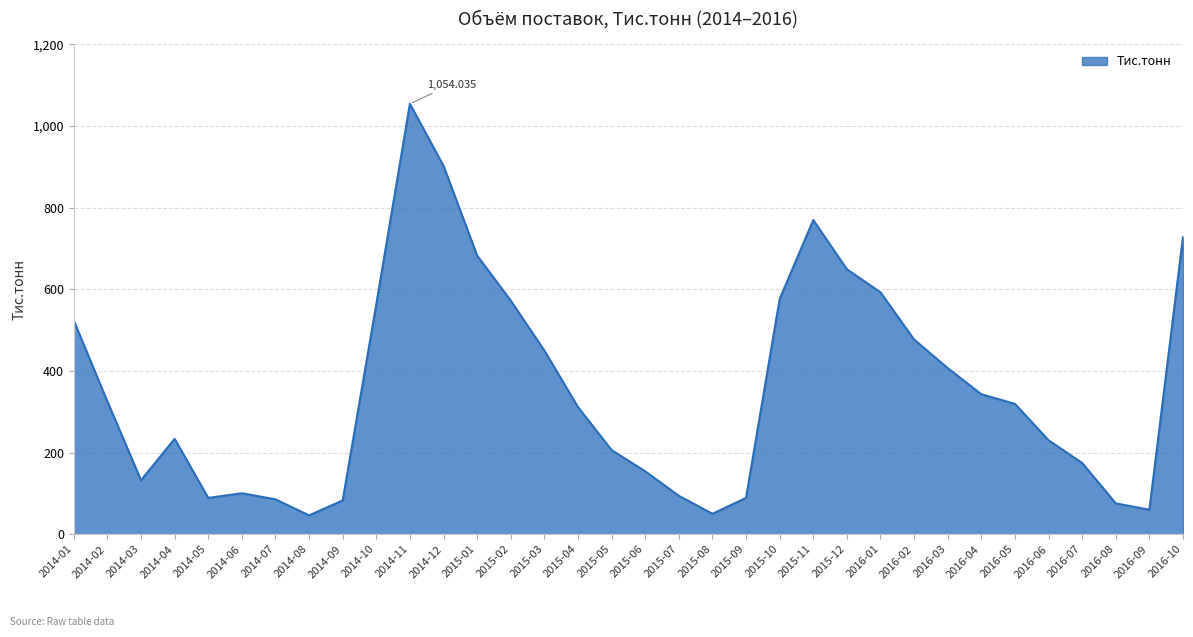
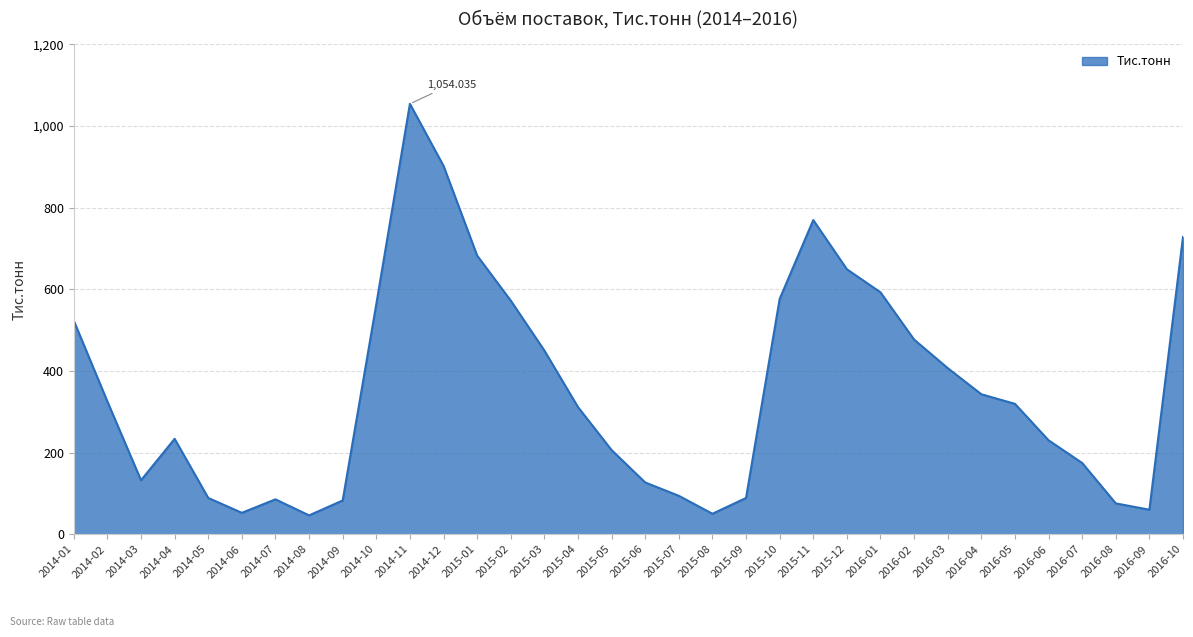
2014-06: 100 -> 50
2015-06: 150 -> 130
